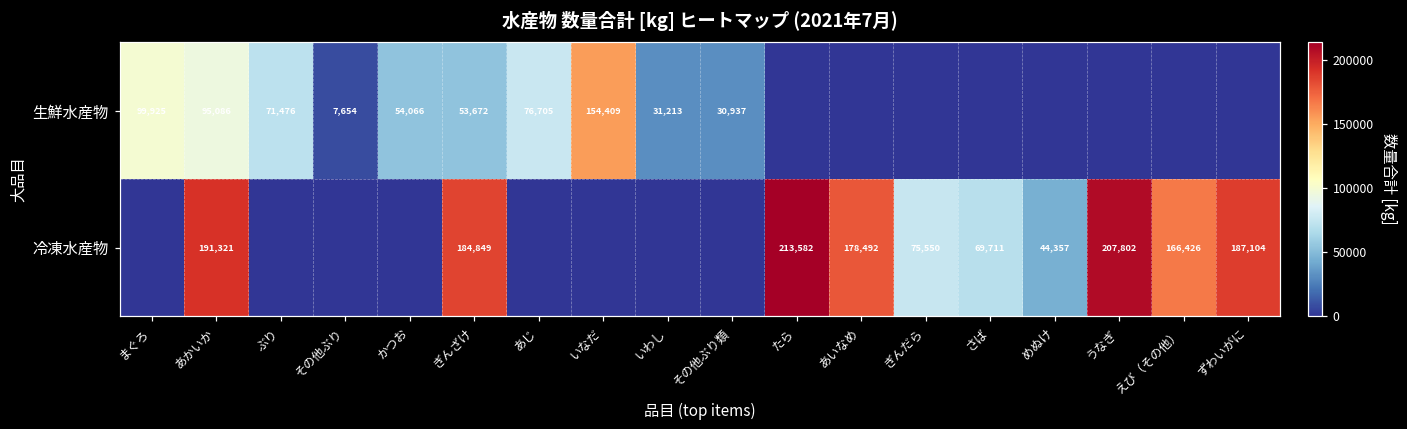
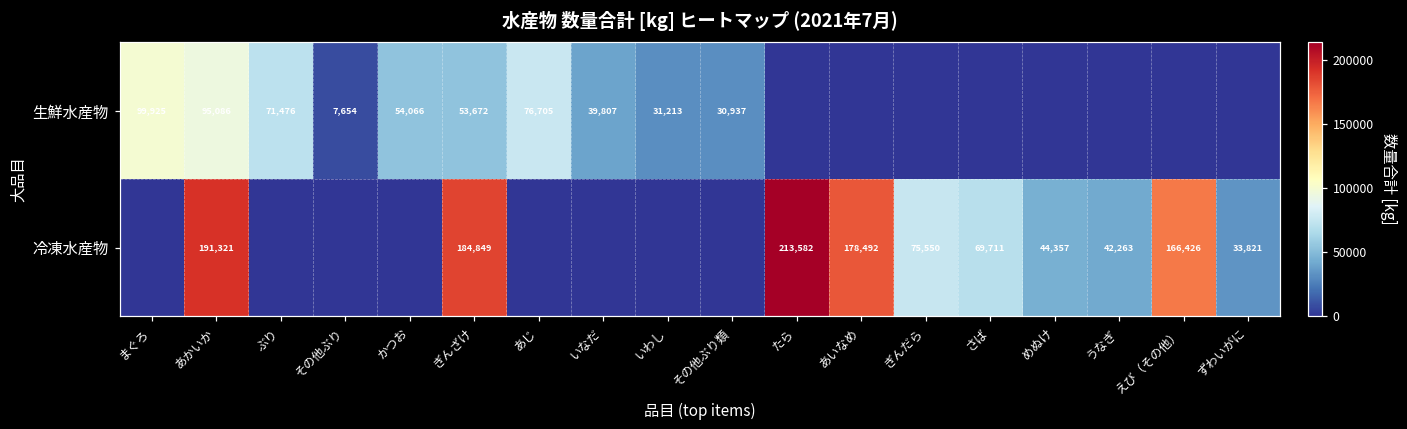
生鮮水産物, いなだ: 154,409 -> 39,807
冷凍水産物, うなぎ: 207,802 -> 42,263
冷凍水産物, ずわいがに: 187,104 -> 33,821
